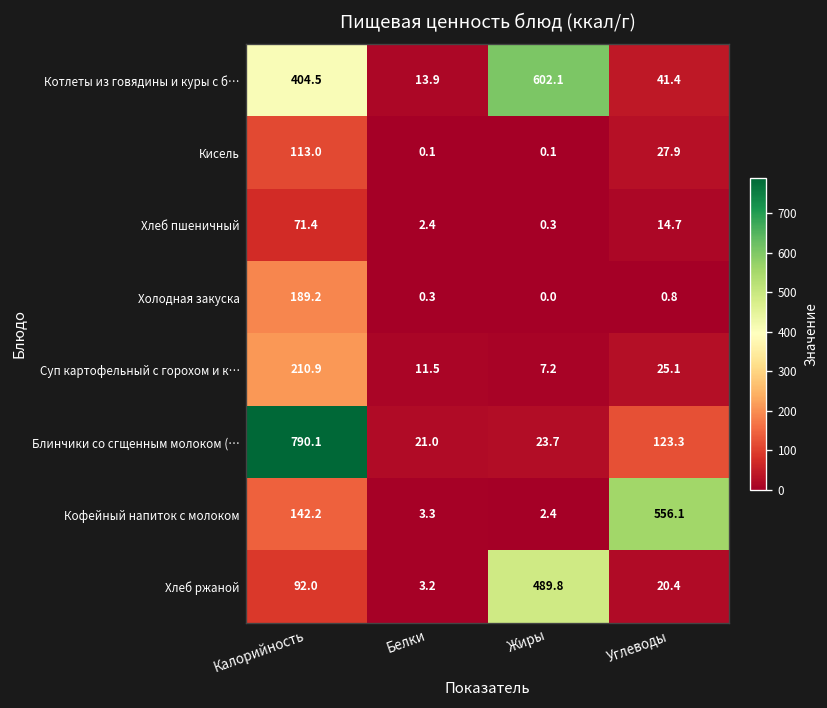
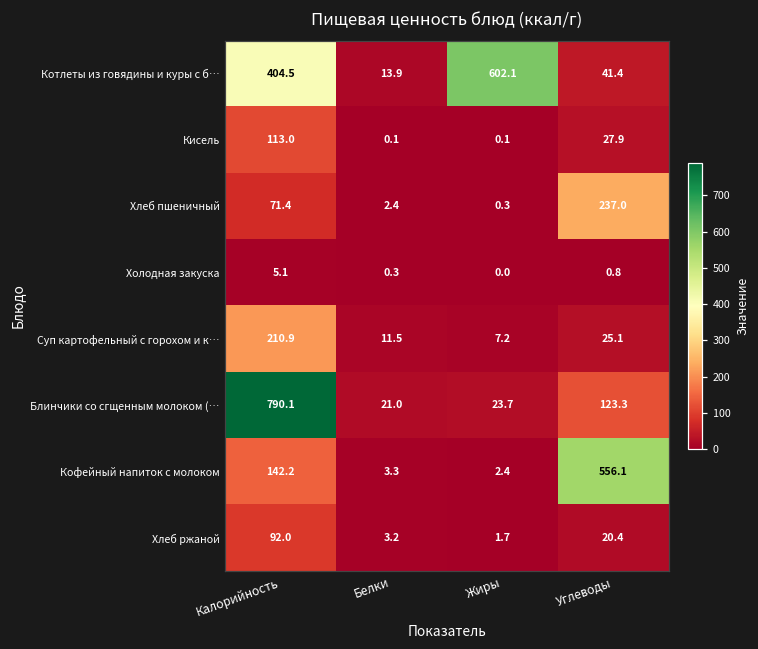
Хлеб пшеничный, Углеводы: 14.7 -> 237.0
Холодная закуска, Калорийность: 189.2 -> 5.1
Хлеб ржаной, Жиры: 489.8 -> 1.7
